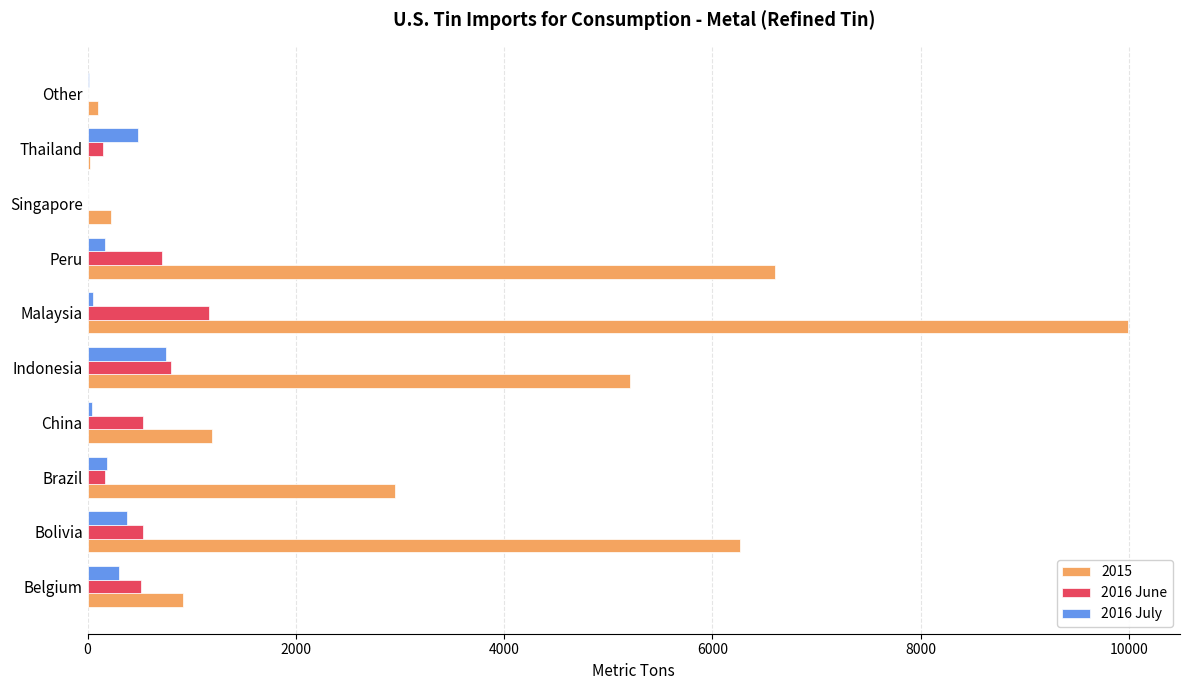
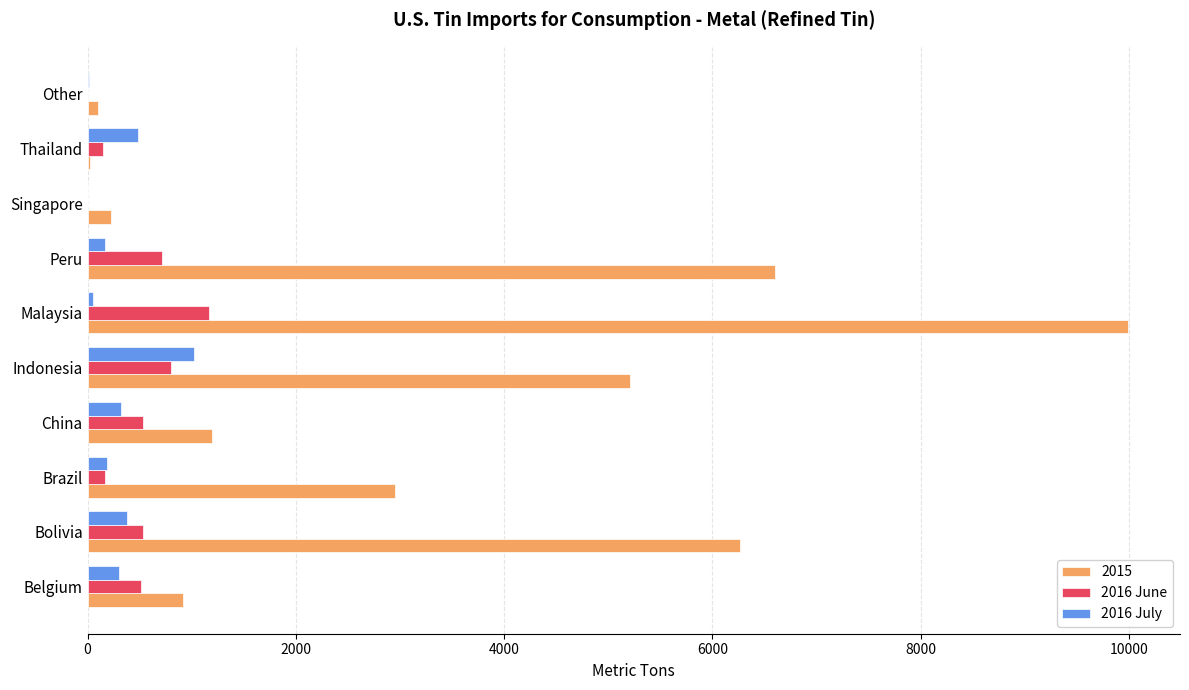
2016 July, Indonesia: 750 -> 1020
2016 July, China: 50 -> 320
